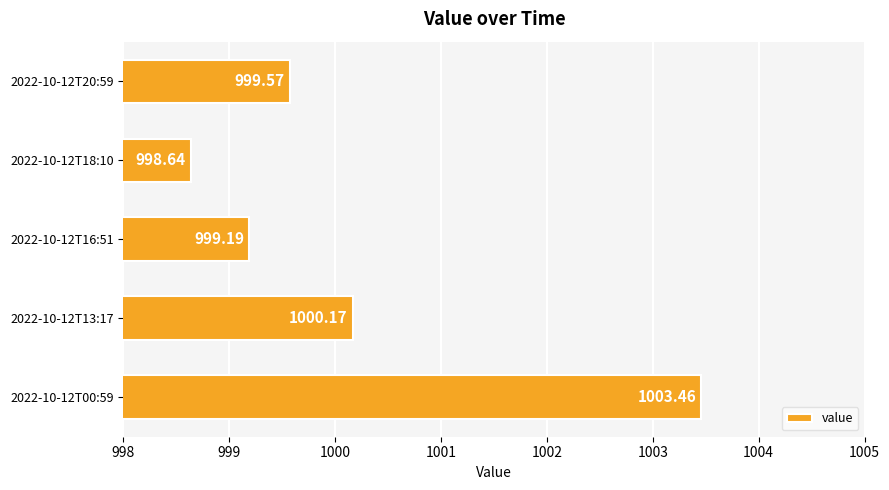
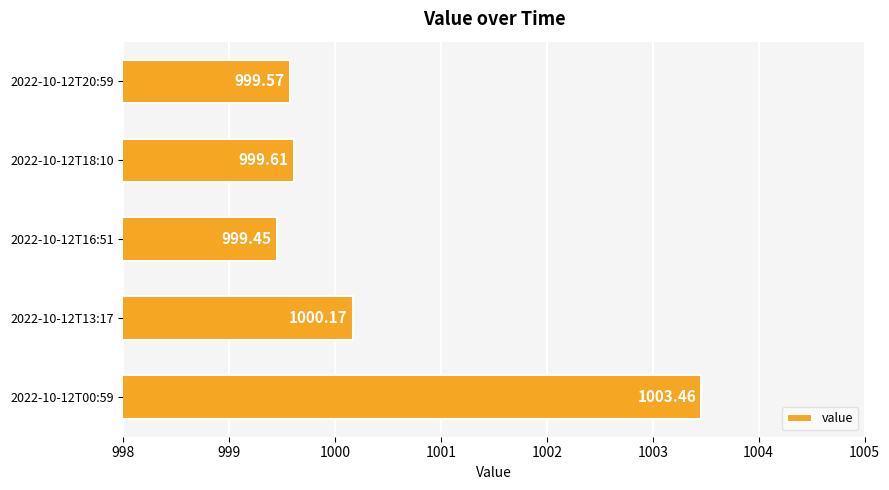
2022-10-12T18:10: 998.64 -> 999.61
2022-10-12T16:51: 999.19 -> 999.45
